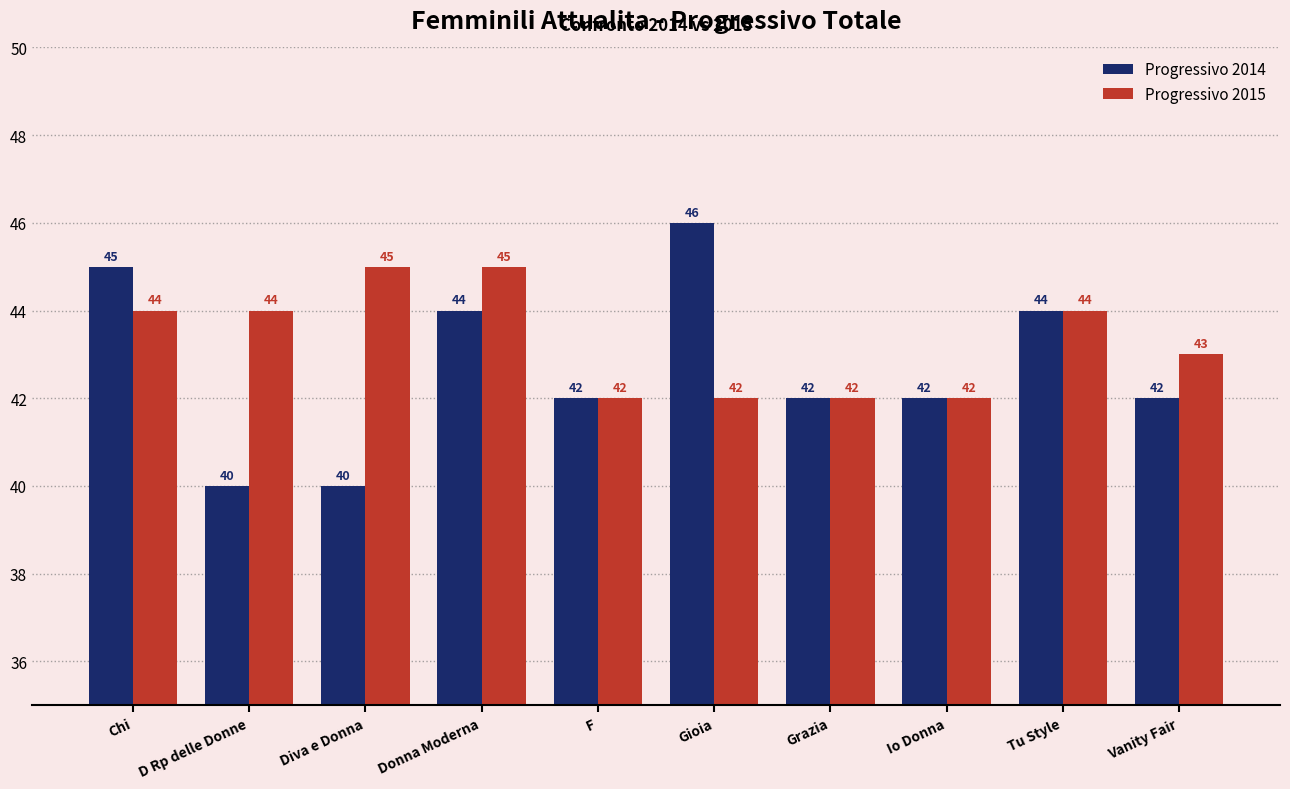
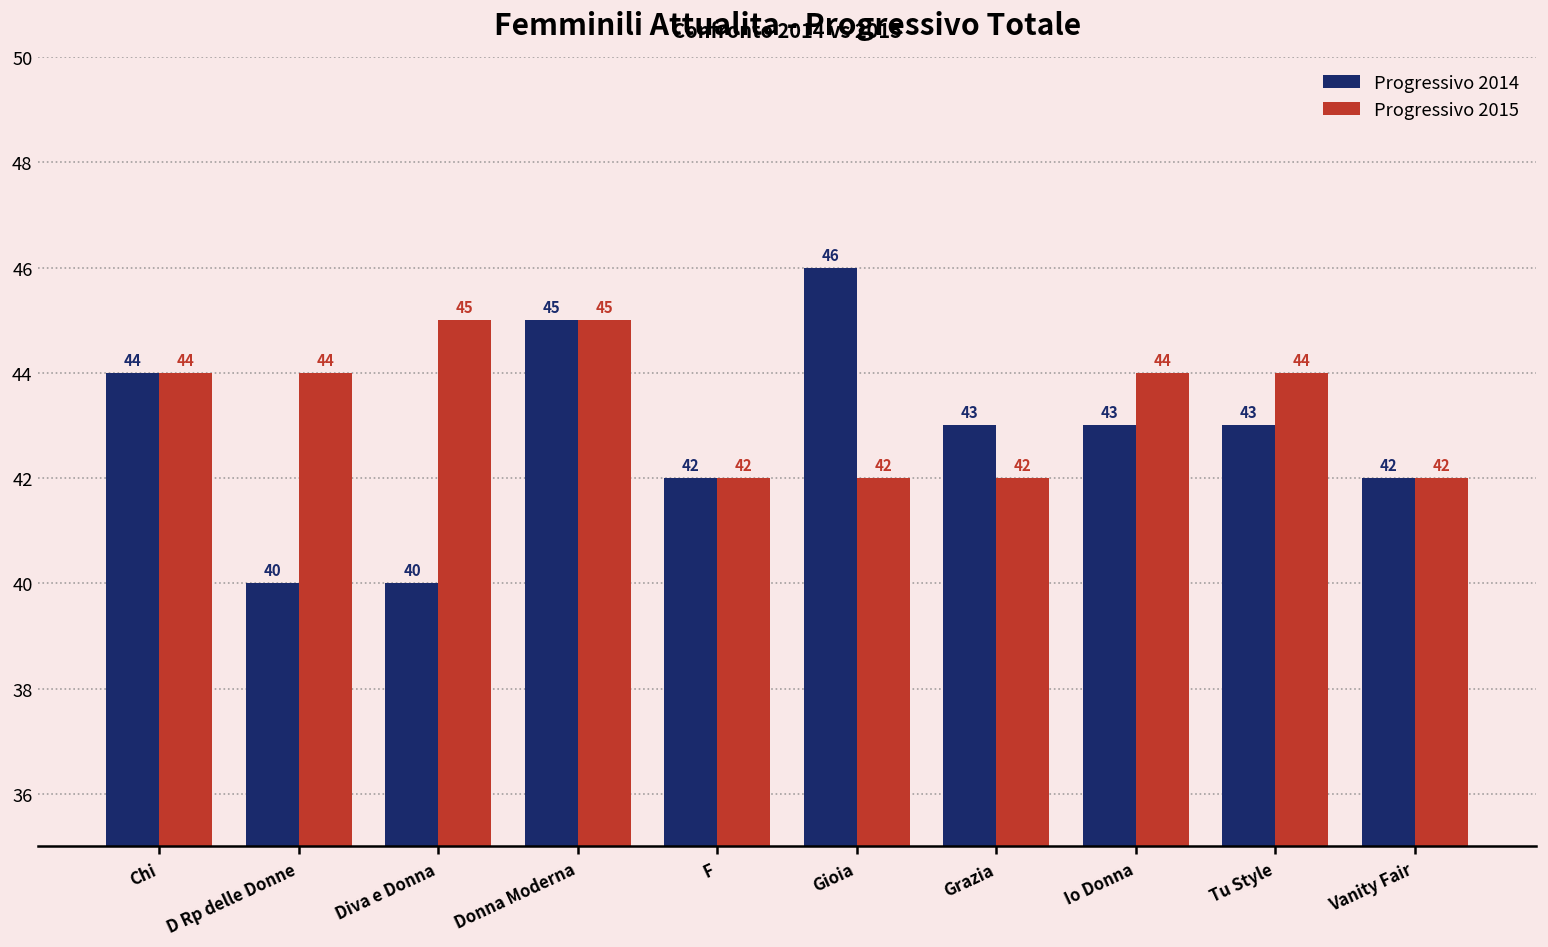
Progressivo 2014, Chi: 45 -> 44
Progressivo 2014, Donna Moderna: 44 -> 45
Progressivo 2014, Grazia: 42 -> 43
Progressivo 2014, Io Donna: 42 -> 43
Progressivo 2015, Io Donna: 42 -> 44
Progressivo 2014, Tu Style: 44 -> 43
Progressivo 2015, Vanity Fair: 43 -> 42
